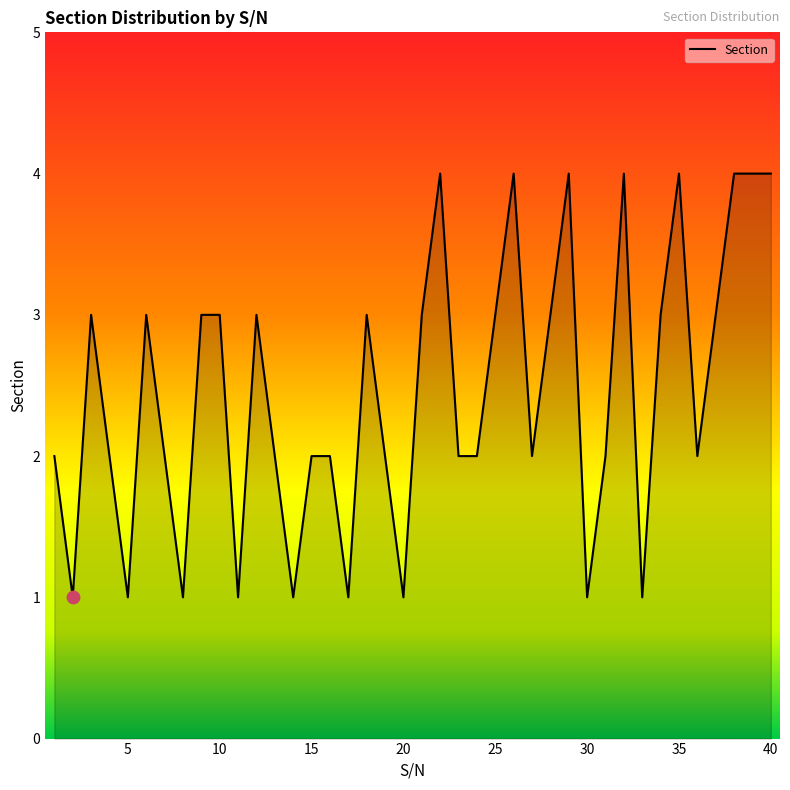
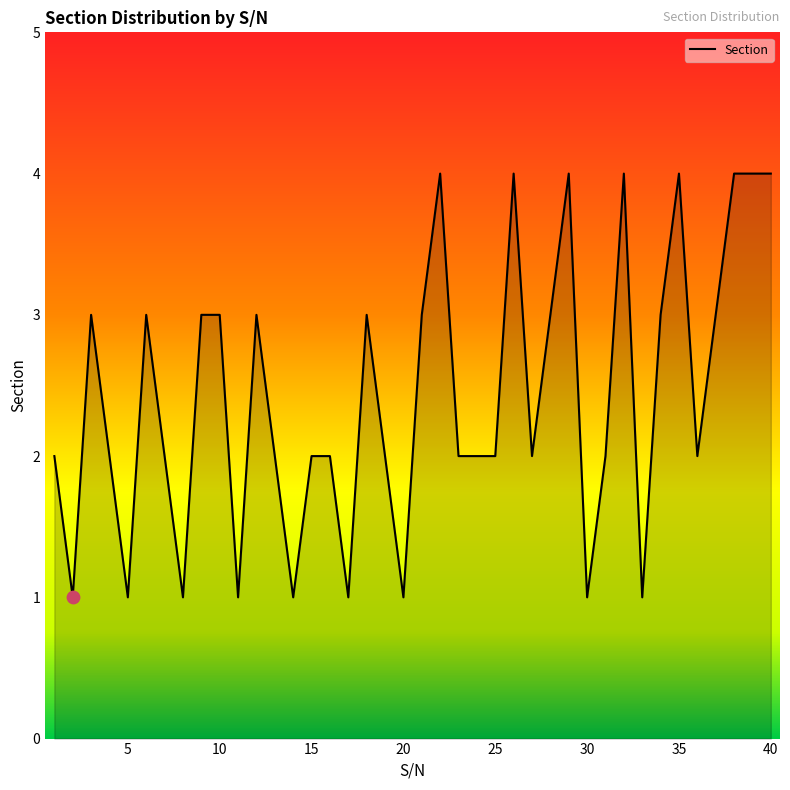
Section, 25: 3 -> 2
